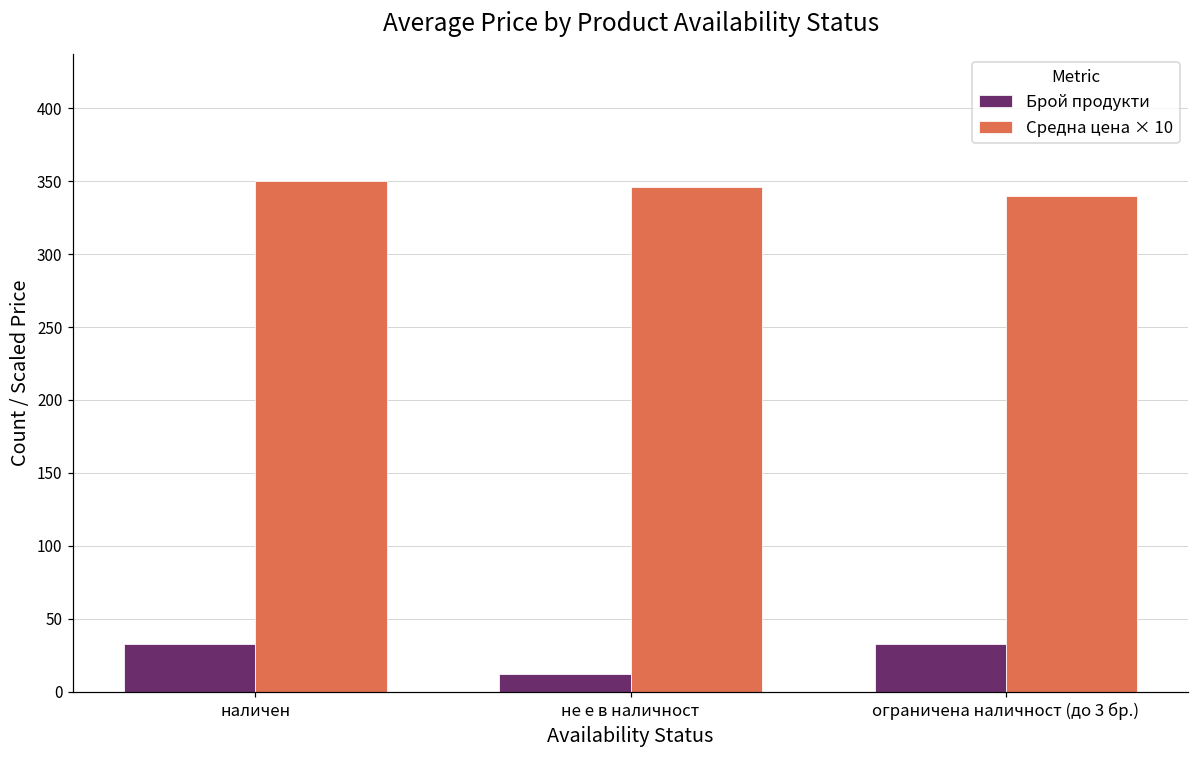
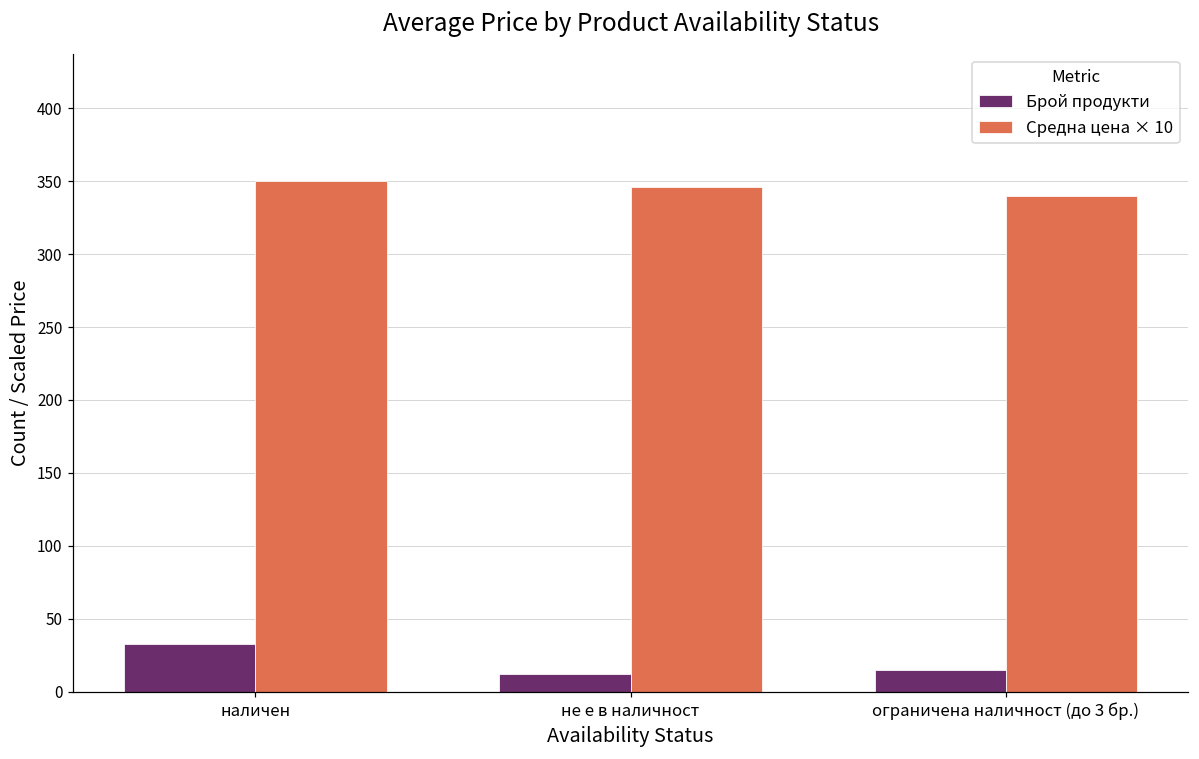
Брой продукти, ограничена наличност (до 3 бр.): 33 -> 15
